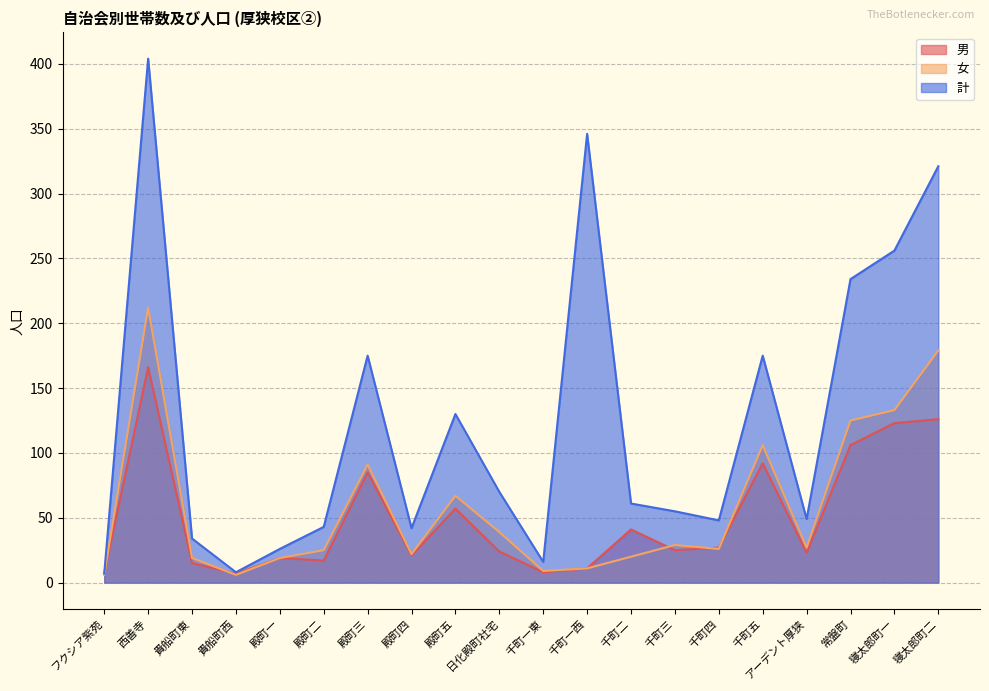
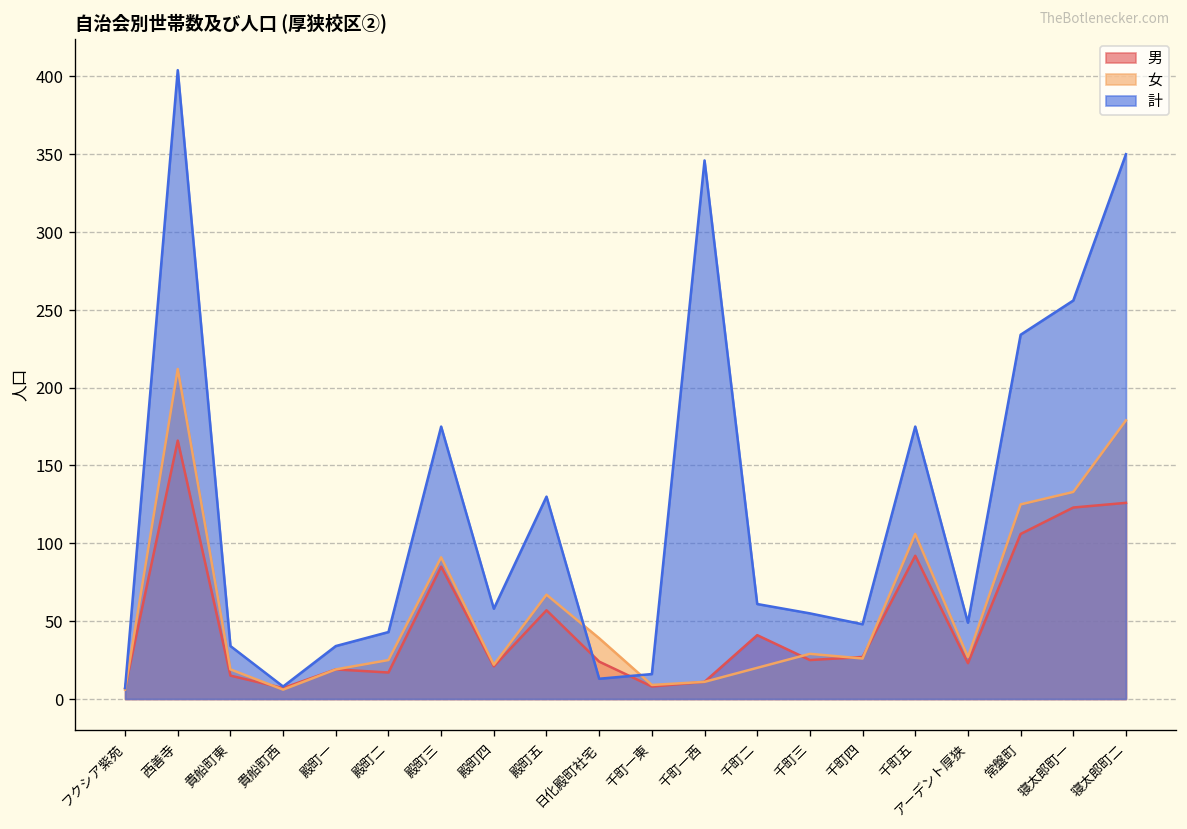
計, 殿町一: 26 -> 34
計, 殿町四: 42 -> 58
計, 日化殿町社宅: 70 -> 13
計, 寝太郎町二: 321 -> 350
